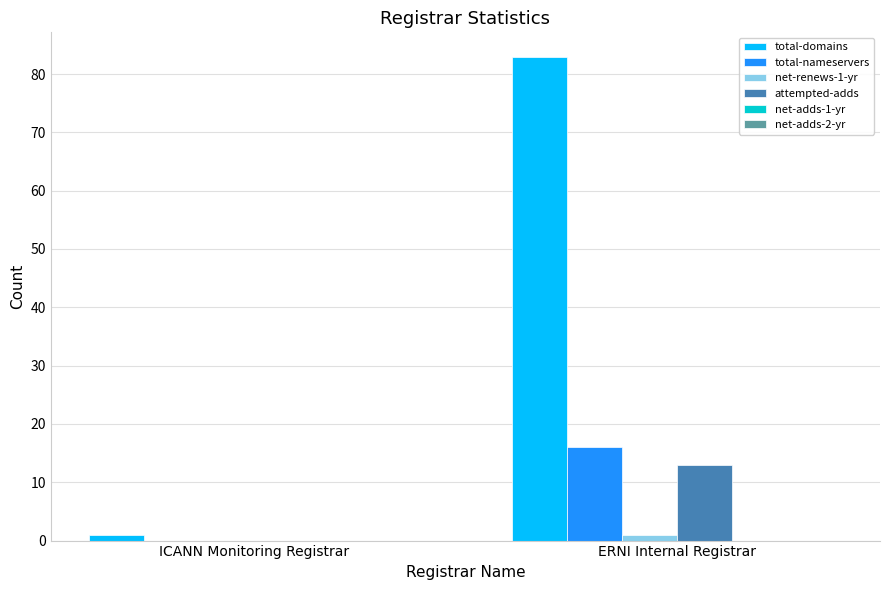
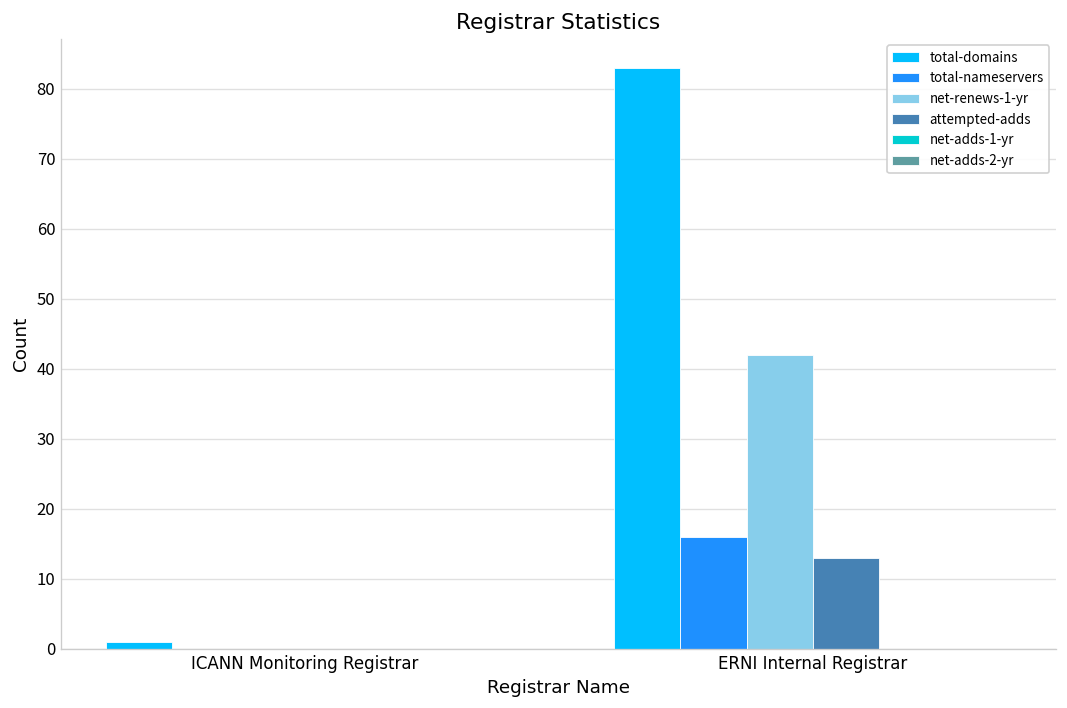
net-renews-1-yr, ERNI Internal Registrar: 1 -> 42
